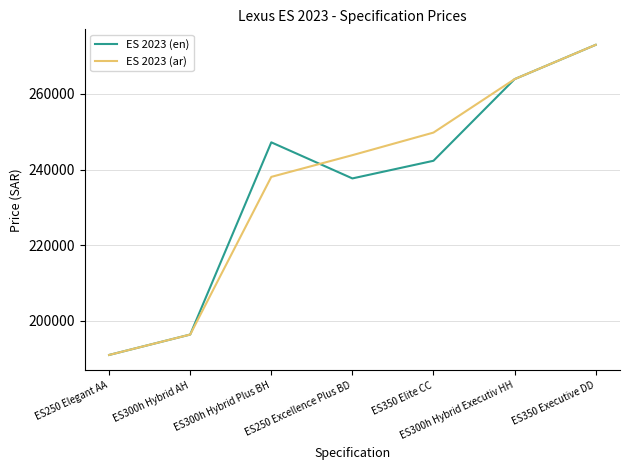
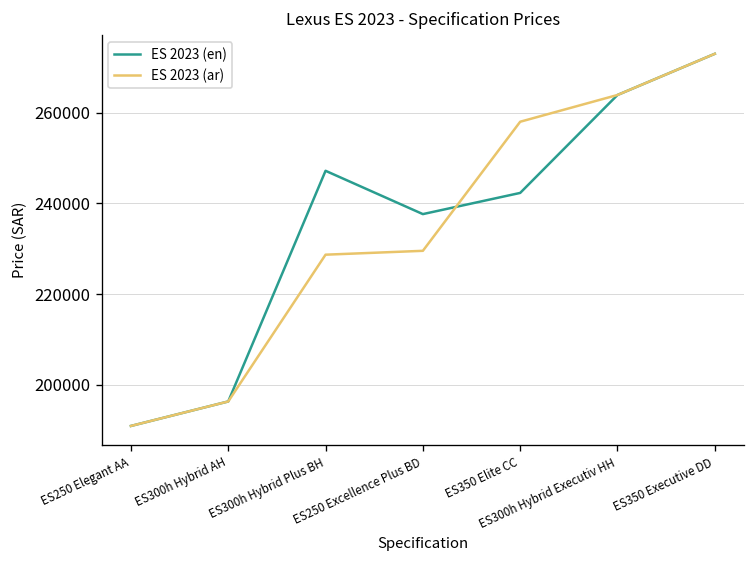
ES 2023 (ar), ES300h Hybrid Plus BH: 238000 -> 229000
ES 2023 (ar), ES250 Excellence Plus BD: 244000 -> 230000
ES 2023 (ar), ES350 Elite CC: 250000 -> 258000
